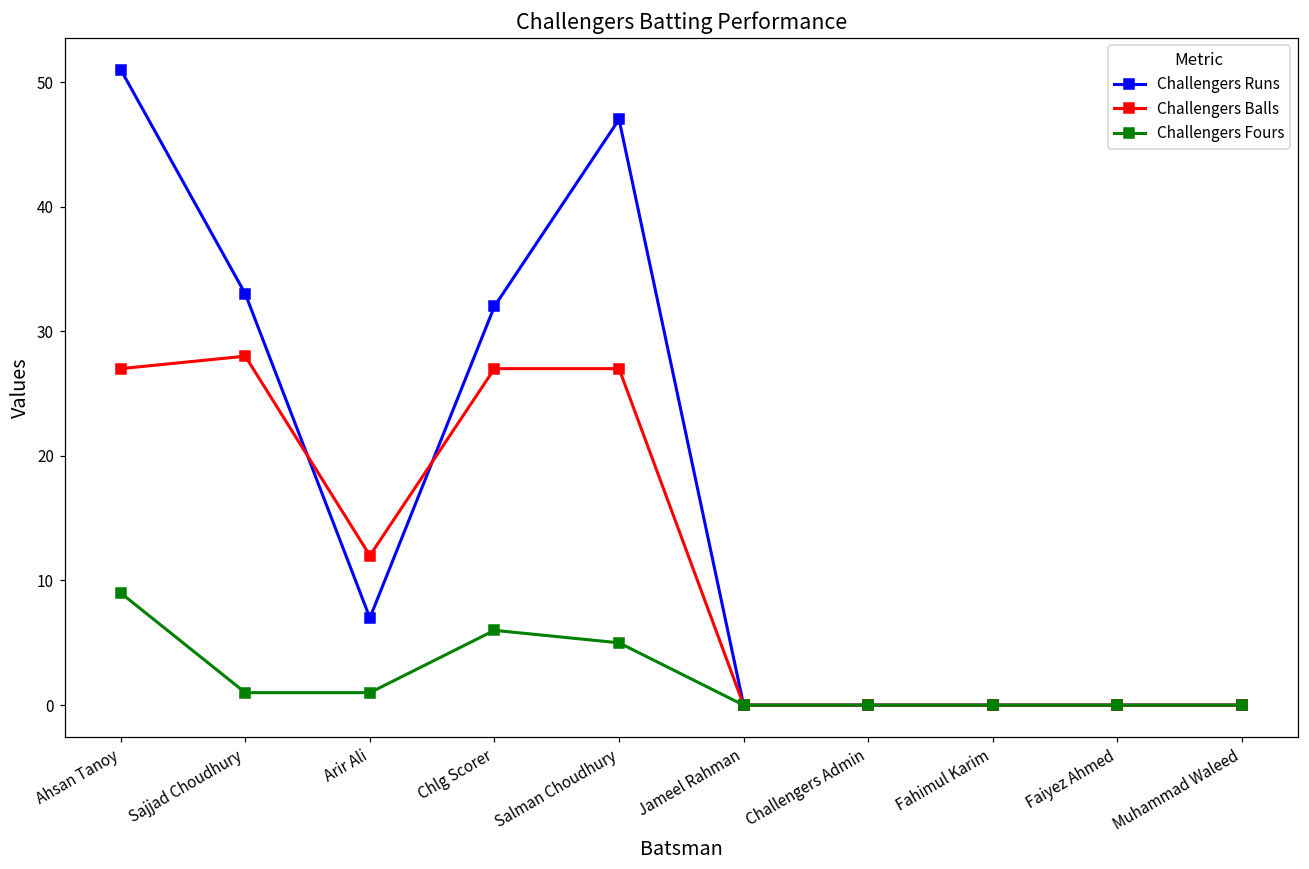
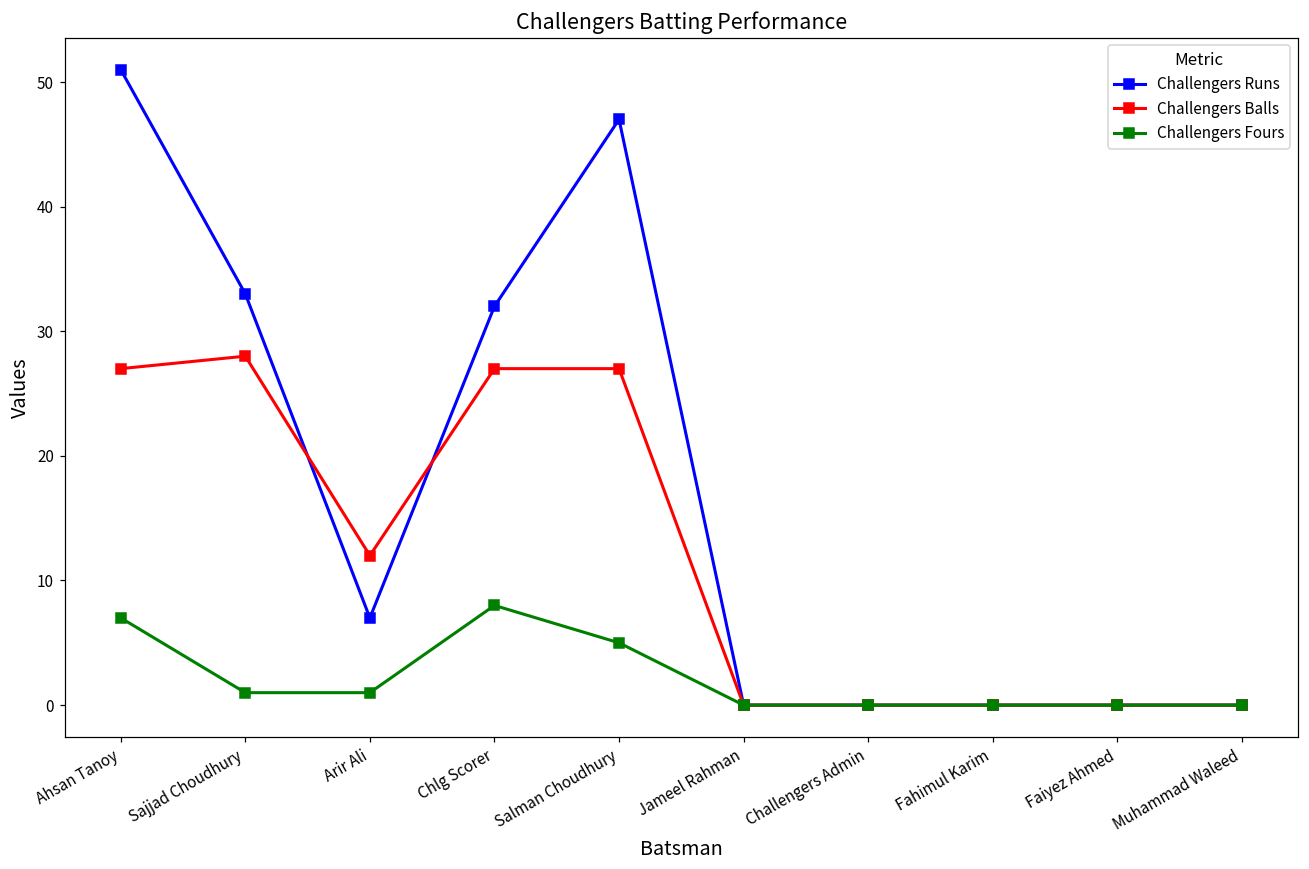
Challengers Fours, Ahsan Tanoy: 9 -> 7
Challengers Fours, Chlg Scorer: 6 -> 8
